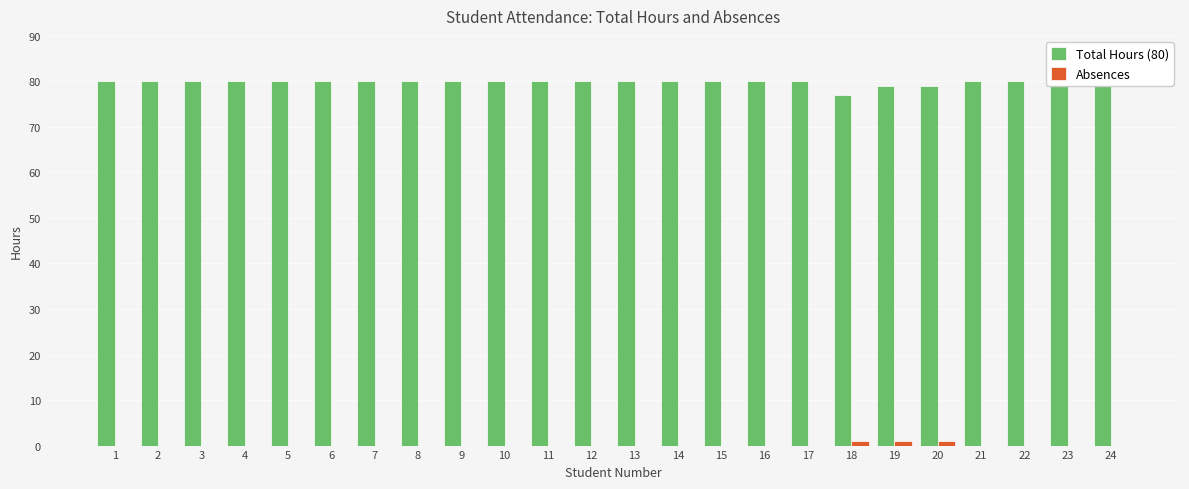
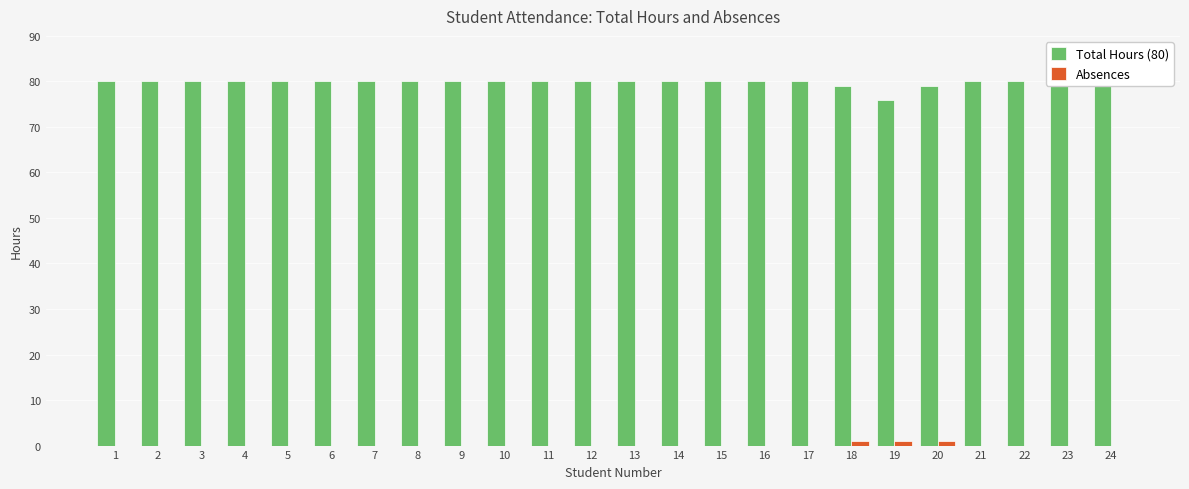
Total Hours (80), 18: 77 -> 79
Total Hours (80), 19: 79 -> 76
